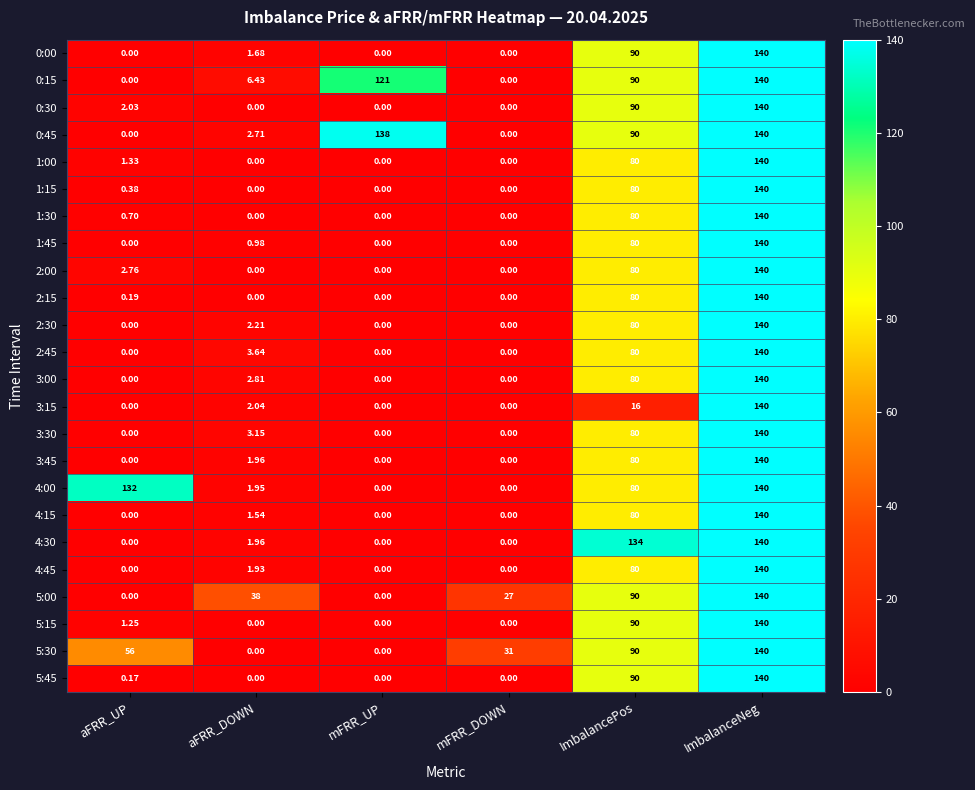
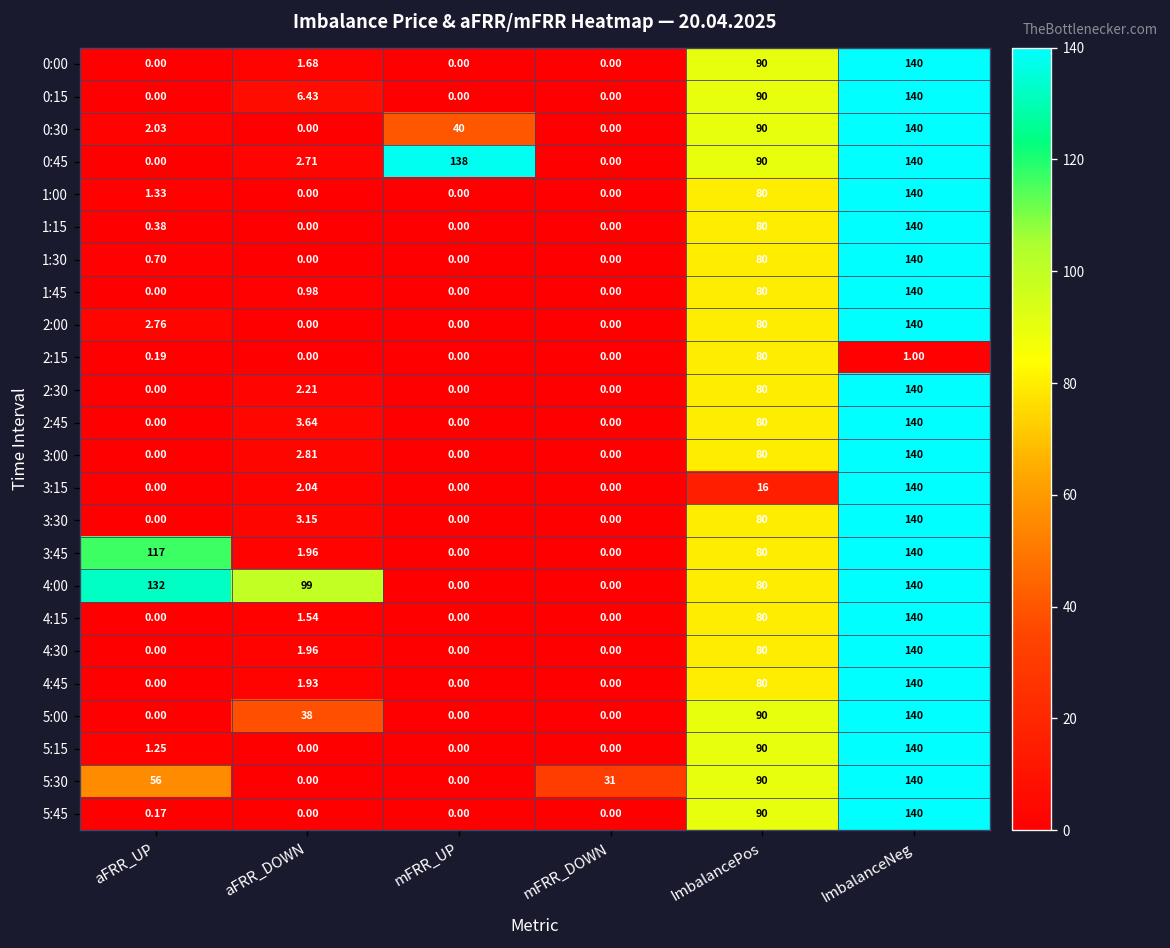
0:15, mFRR_UP: 121 -> 0.00
0:30, mFRR_UP: 0.00 -> 40
2:15, ImbalanceNeg: 140 -> 1.00
3:45, aFRR_UP: 0.00 -> 117
4:00, aFRR_DOWN: 1.95 -> 99
4:30, ImbalancePos: 134 -> 80
5:00, mFRR_DOWN: 27 -> 0.00
